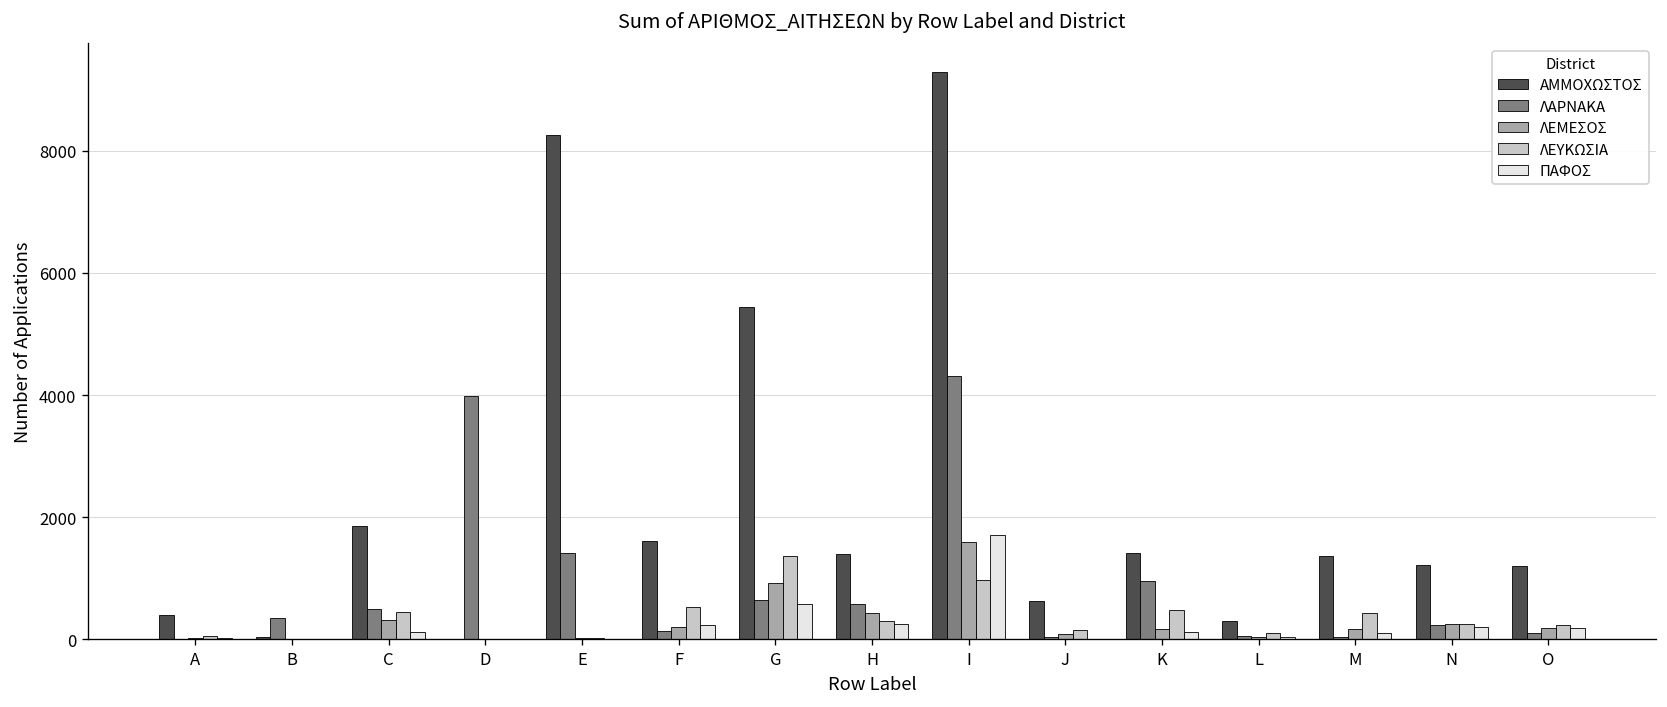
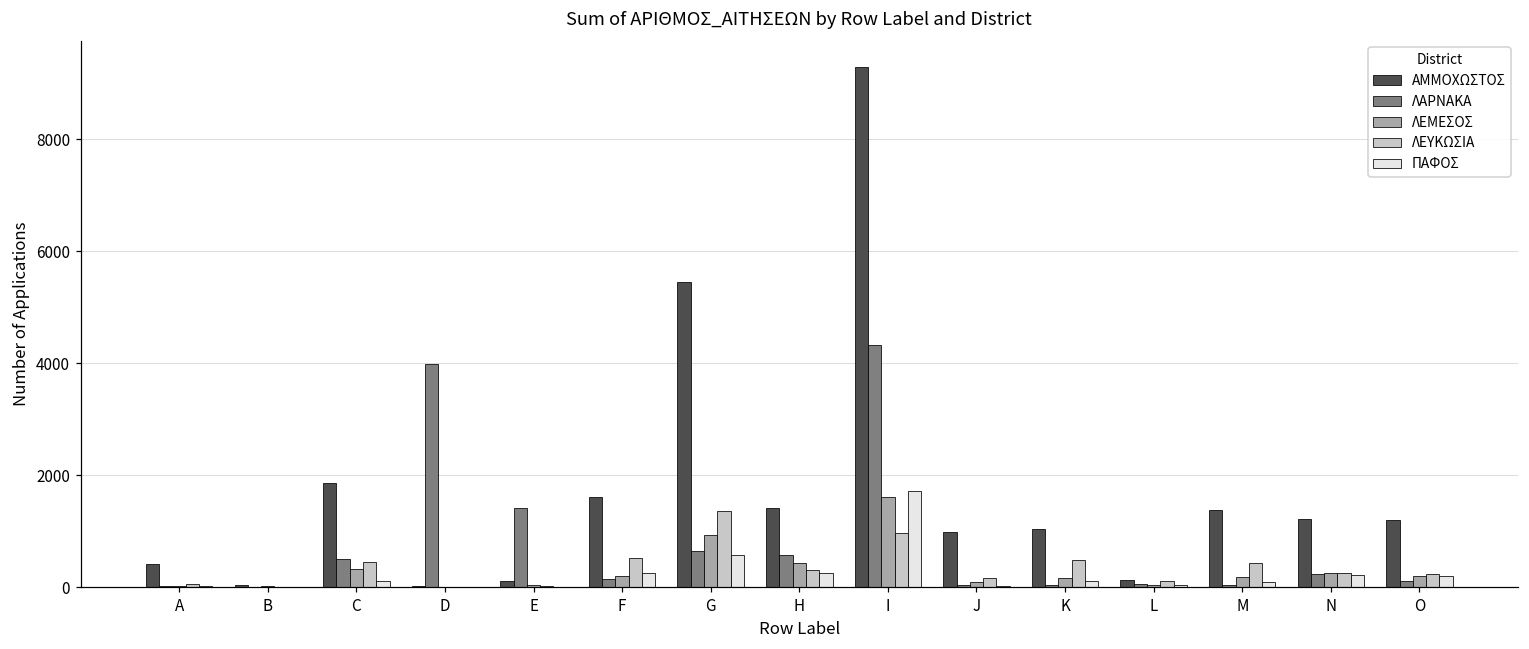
ΛΑΡΝΑΚΑ, B: 400 -> 0
ΑΜΜΟΧΩΣΤΟΣ, E: 8300 -> 100
ΑΜΜΟΧΩΣΤΟΣ, J: 600 -> 1000
ΑΜΜΟΧΩΣΤΟΣ, K: 1400 -> 1000
ΛΑΡΝΑΚΑ, K: 1000 -> 0
ΑΜΜΟΧΩΣΤΟΣ, L: 300 -> 100
